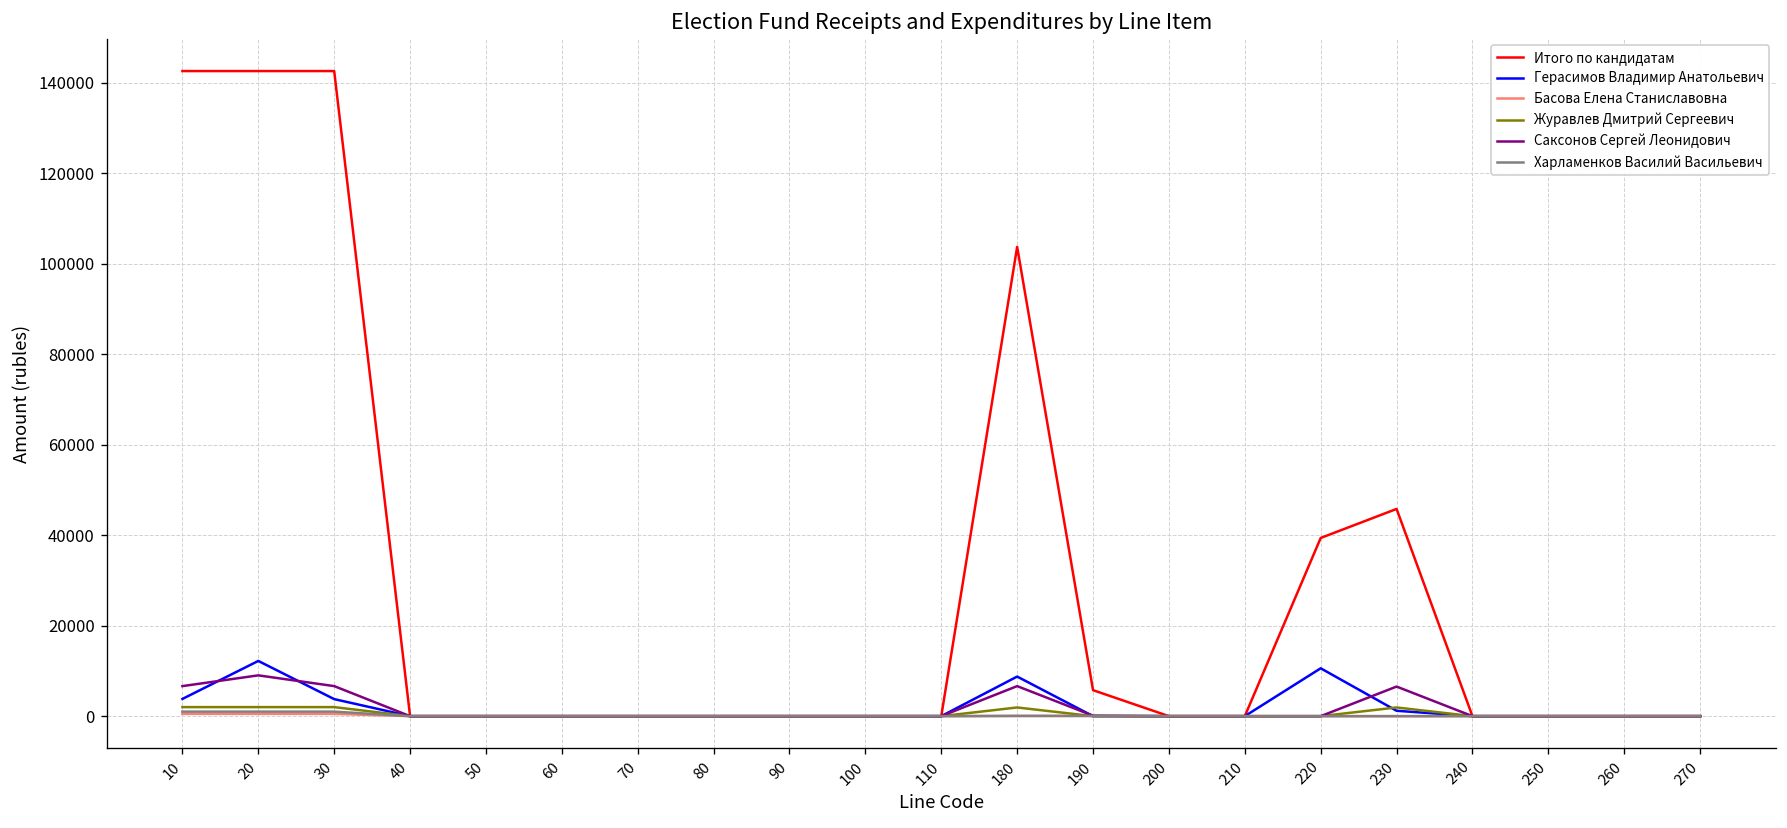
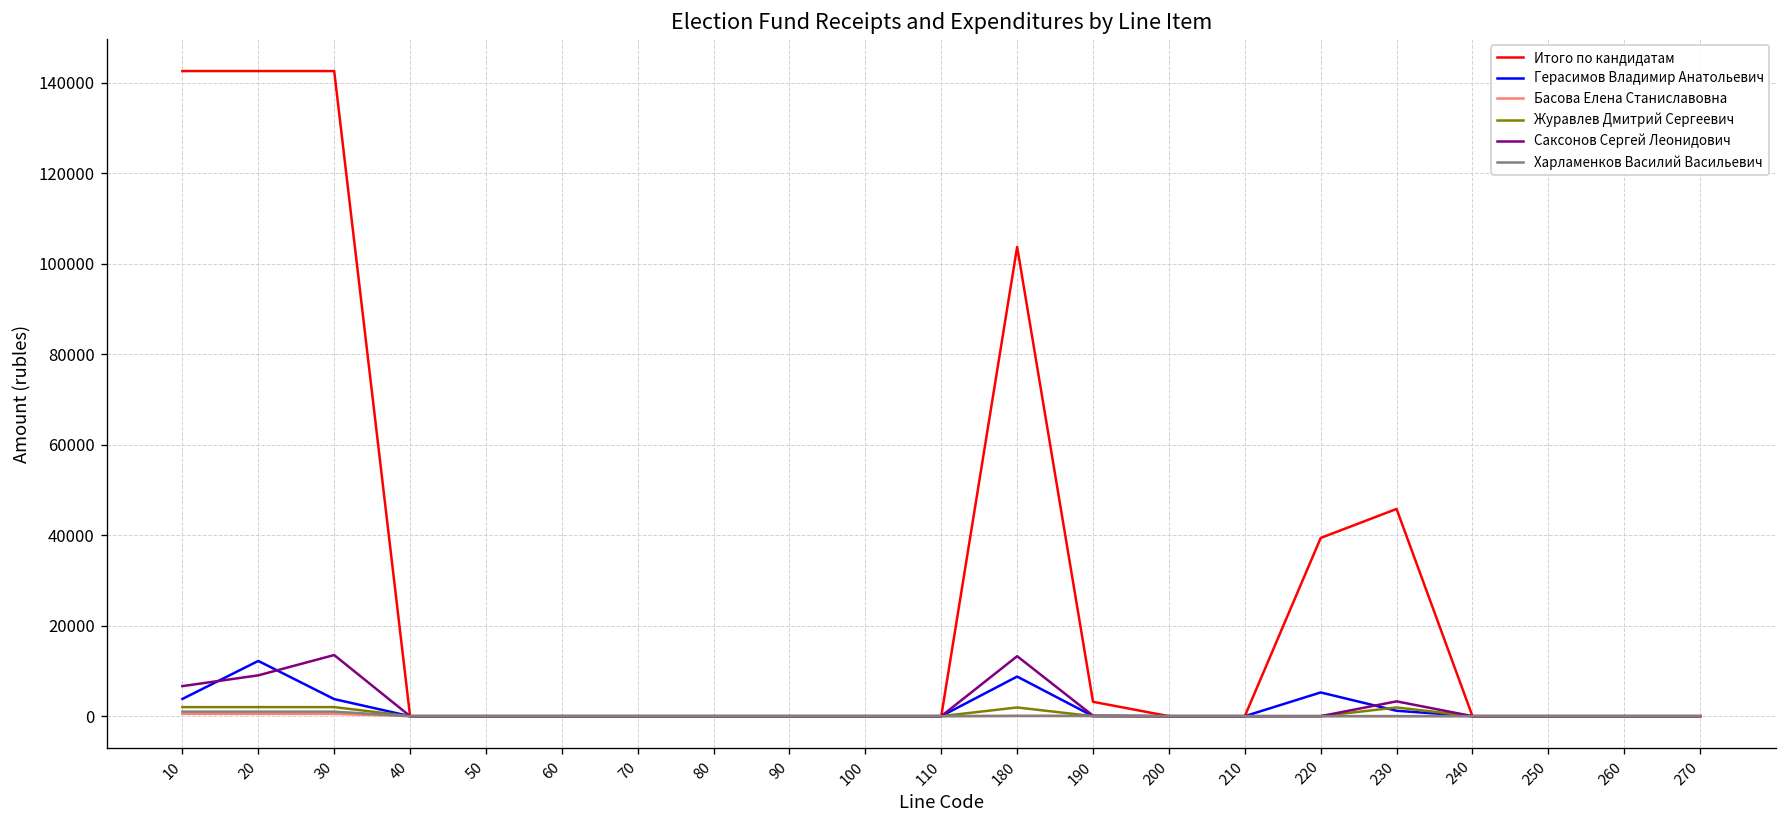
Саксонов Сергей Леонидович, 30: 7000 -> 14000
Саксонов Сергей Леонидович, 180: 7000 -> 13000
Итого по кандидатам, 190: 6000 -> 3000
Герасимов Владимир Анатольевич, 220: 11000 -> 5000
Саксонов Сергей Леонидович, 230: 7000 -> 3000
